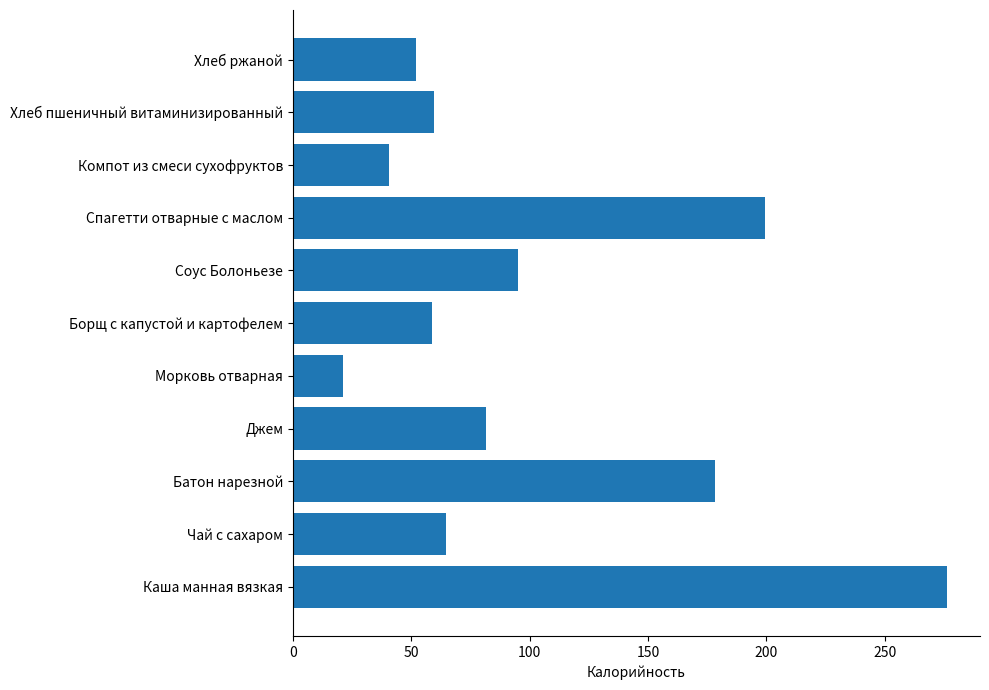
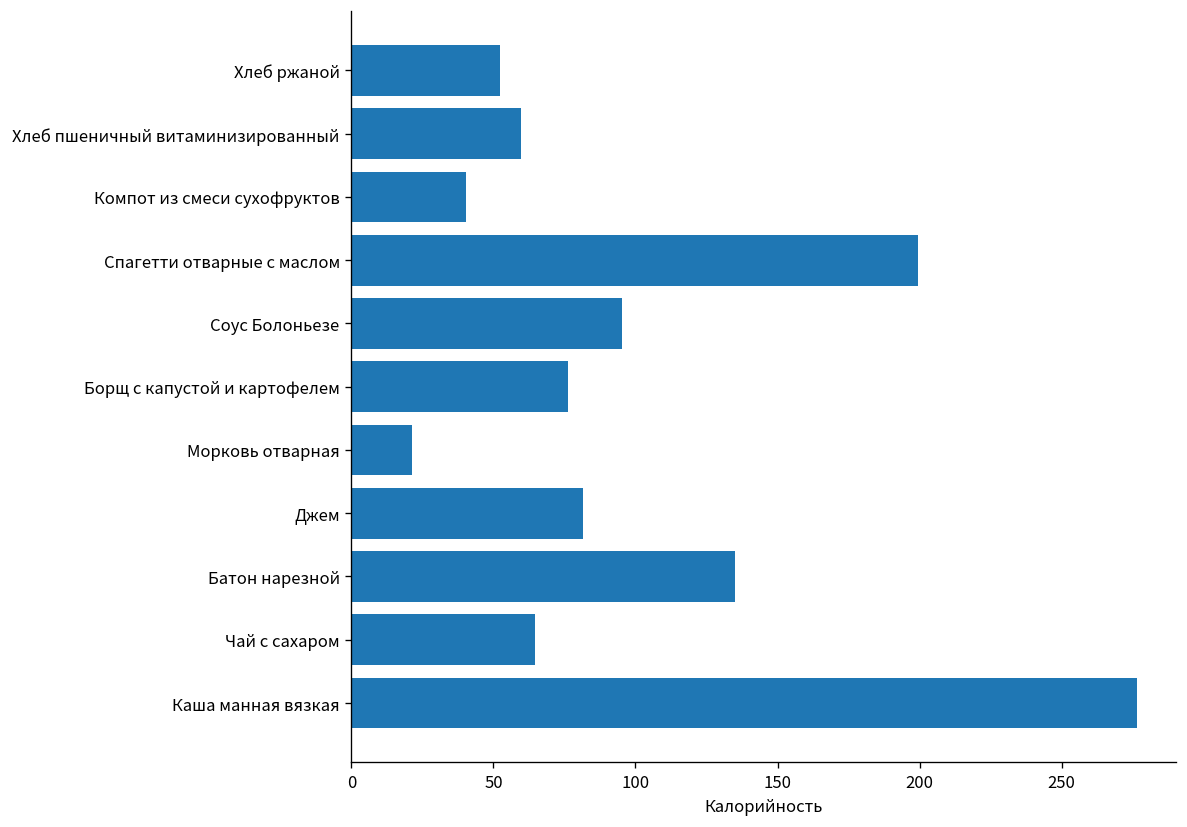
Борщ с капустой и картофелем: 59 -> 76
Батон нарезной: 179 -> 135
